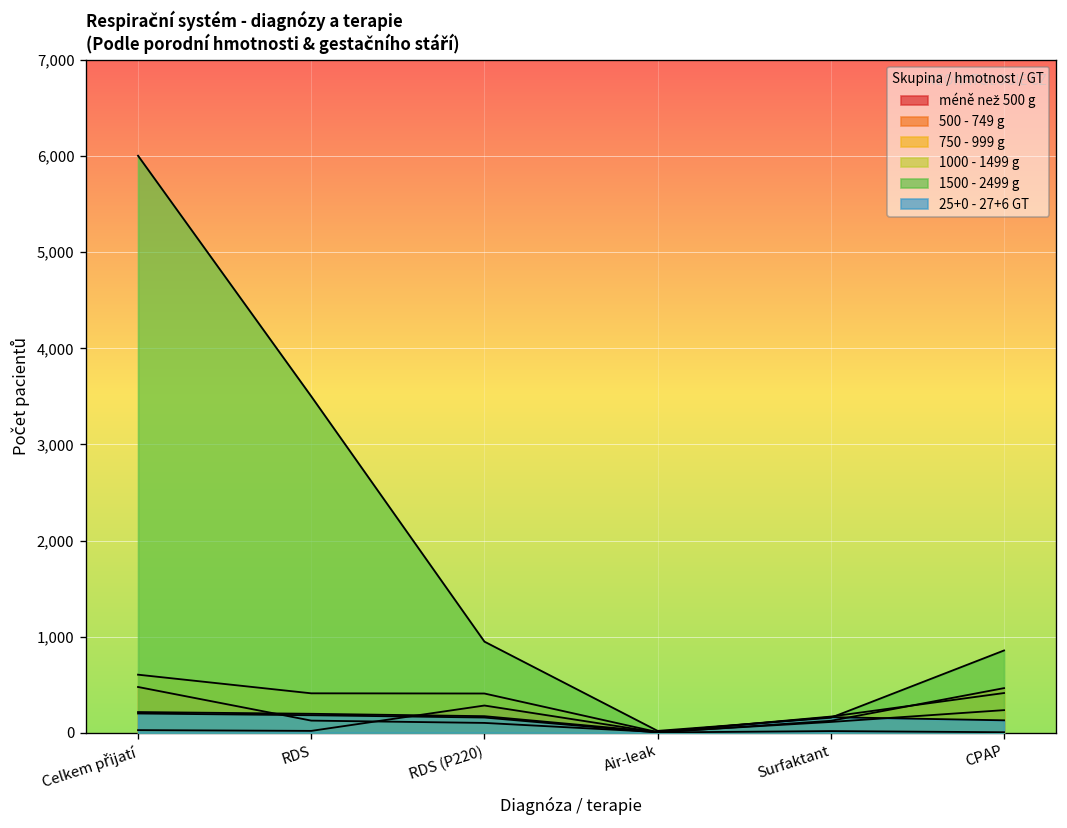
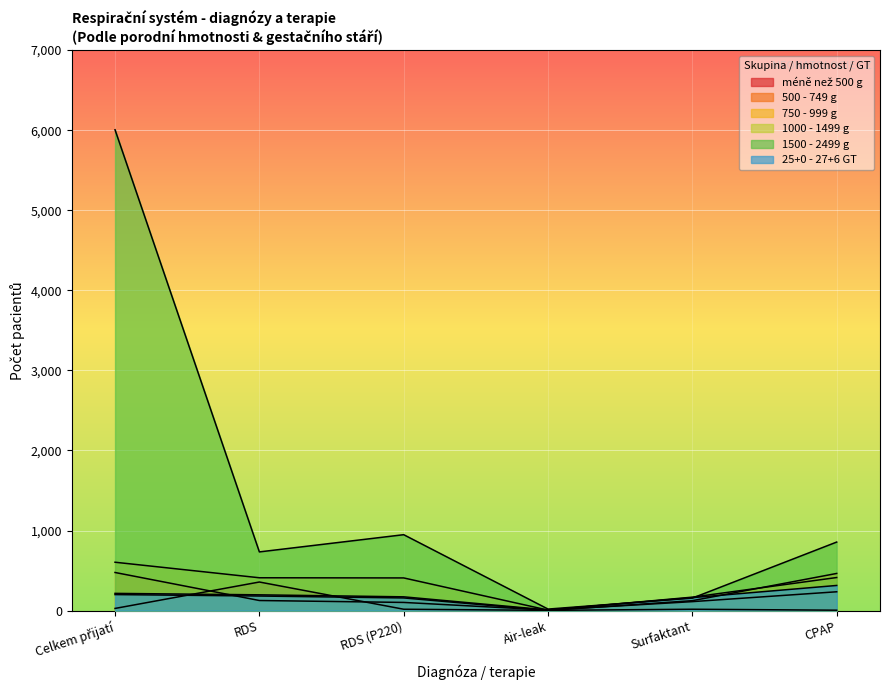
méně než 500 g, RDS: 0 -> 400
1500 - 2499 g, RDS: 3,500 -> 700
méně než 500 g, RDS (P220): 300 -> 0
25+0 - 27+6 GT, CPAP: 100 -> 300
